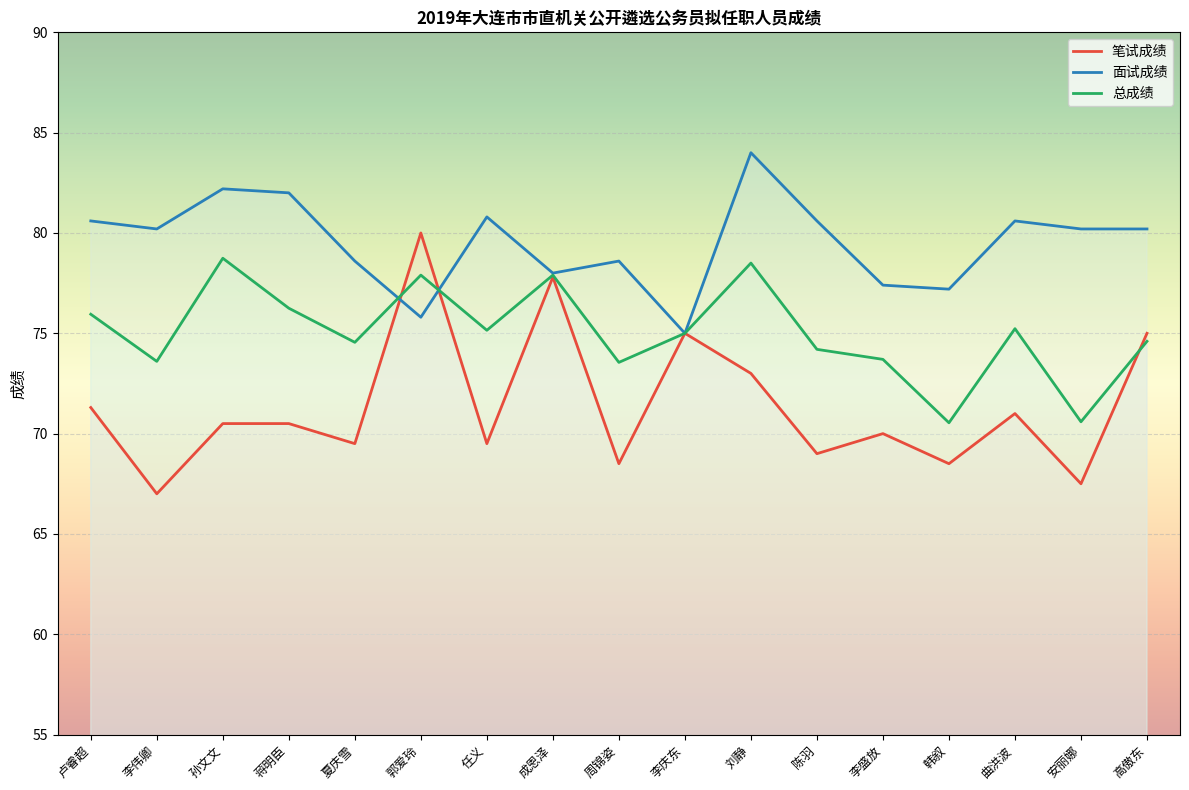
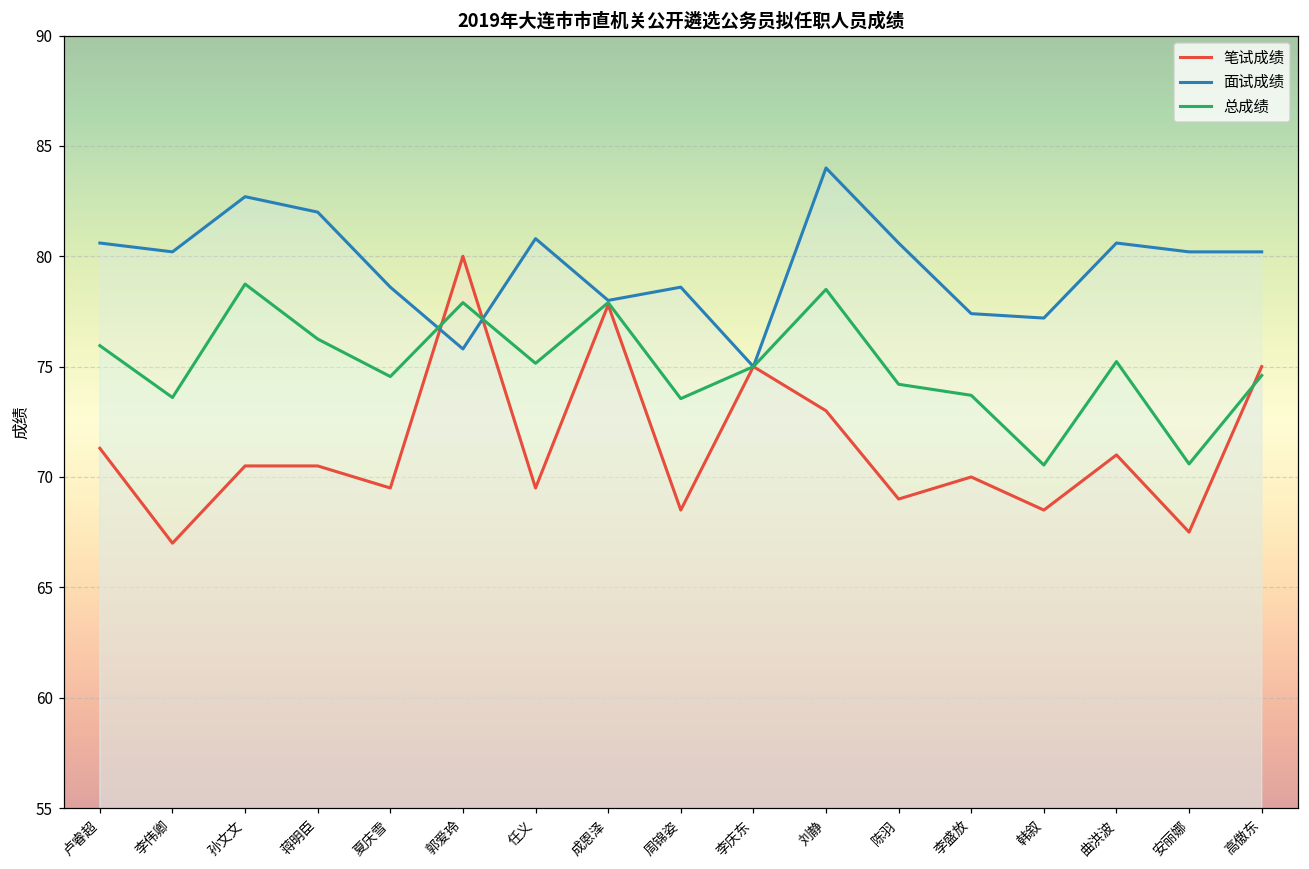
面试成绩, 孙文文: 82.2 -> 82.7
